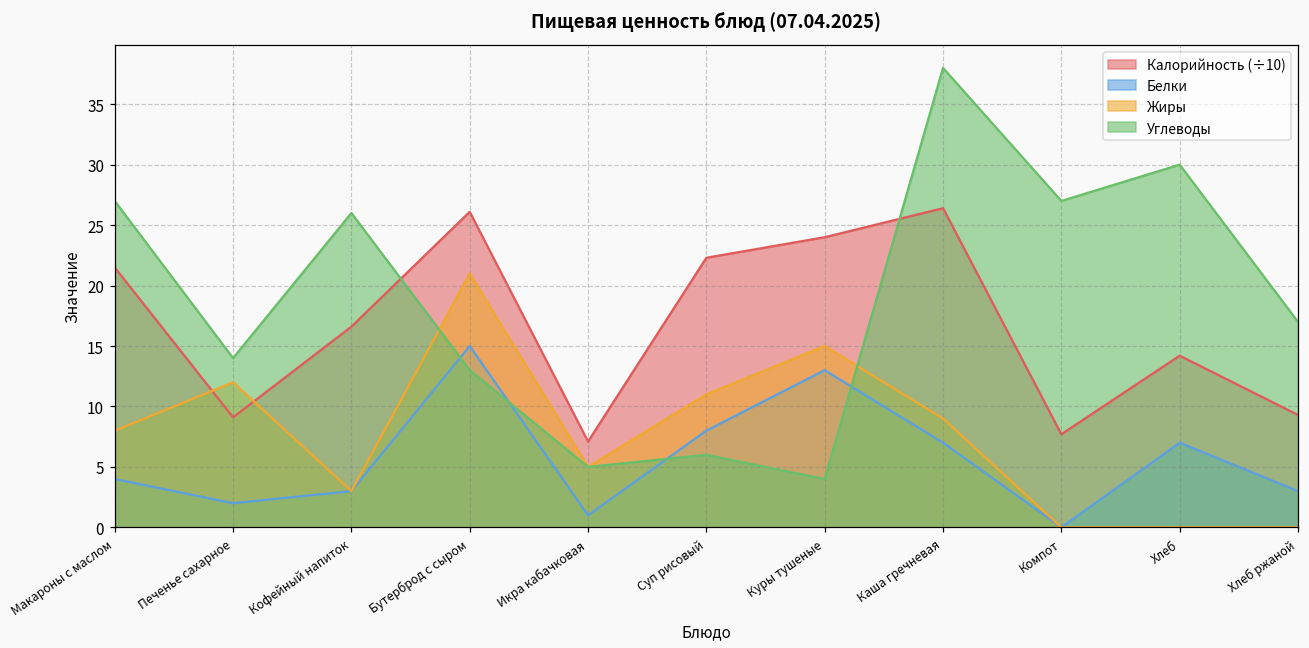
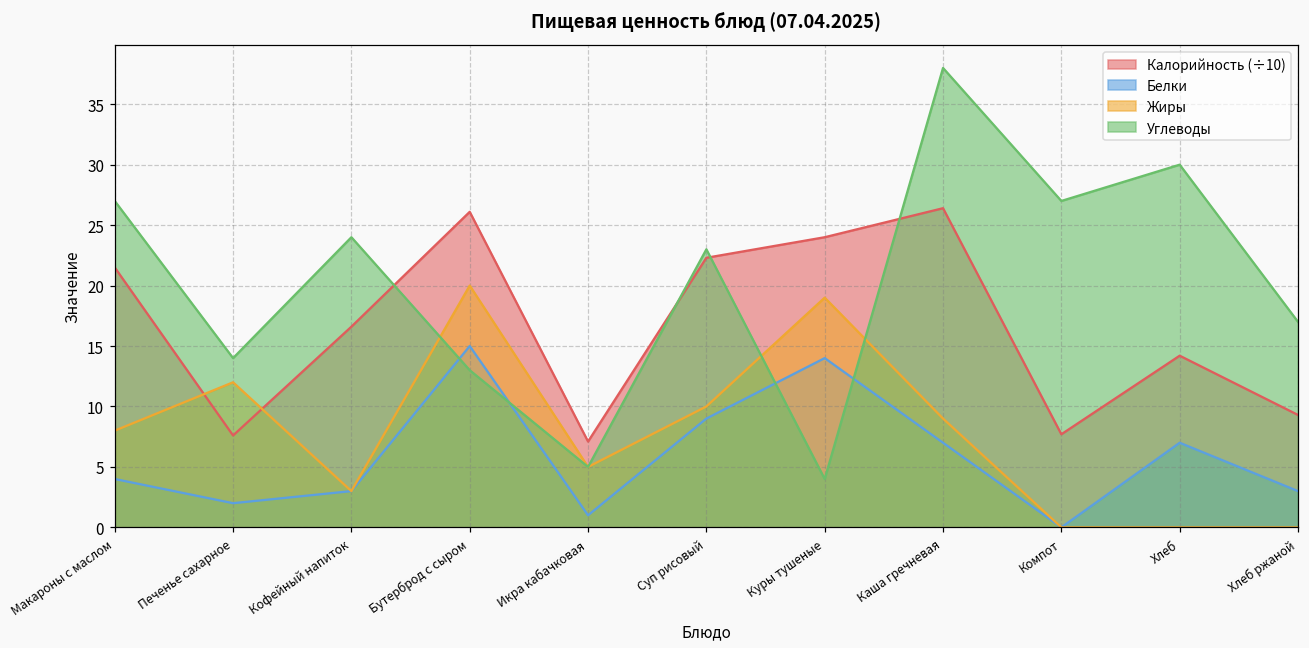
Калорийность (÷10), Печенье сахарное: 9.1 -> 7.6
Углеводы, Кофейный напиток: 26 -> 24
Жиры, Бутерброд с сыром: 21 -> 20
Белки, Суп рисовый: 8 -> 9
Жиры, Суп рисовый: 11 -> 10
Углеводы, Суп рисовый: 6 -> 23
Белки, Куры тушеные: 13 -> 14
Жиры, Куры тушеные: 15 -> 19
